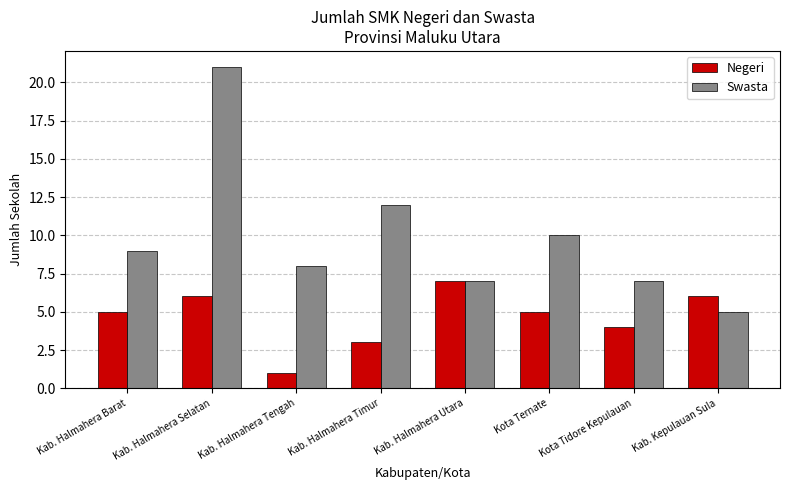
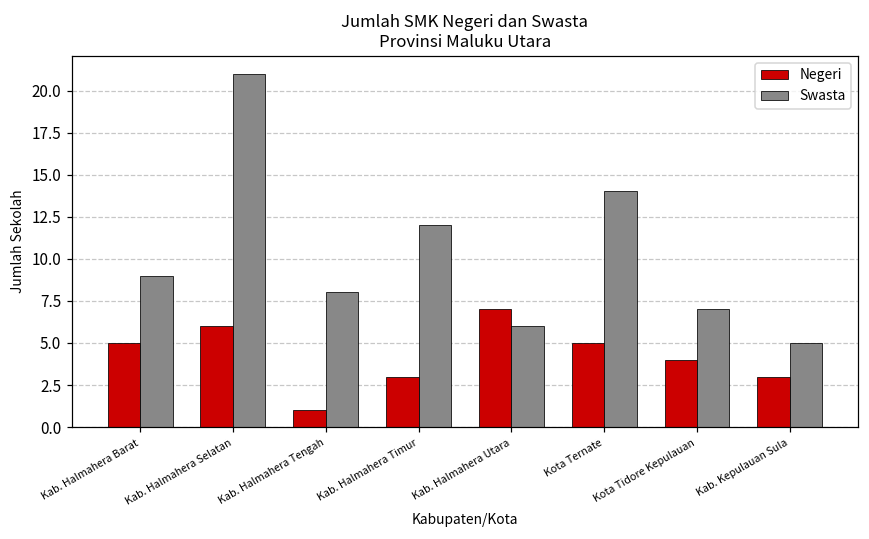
Swasta, Kab. Halmahera Utara: 7 -> 6
Swasta, Kota Ternate: 10 -> 14
Negeri, Kab. Kepulauan Sula: 6 -> 3
